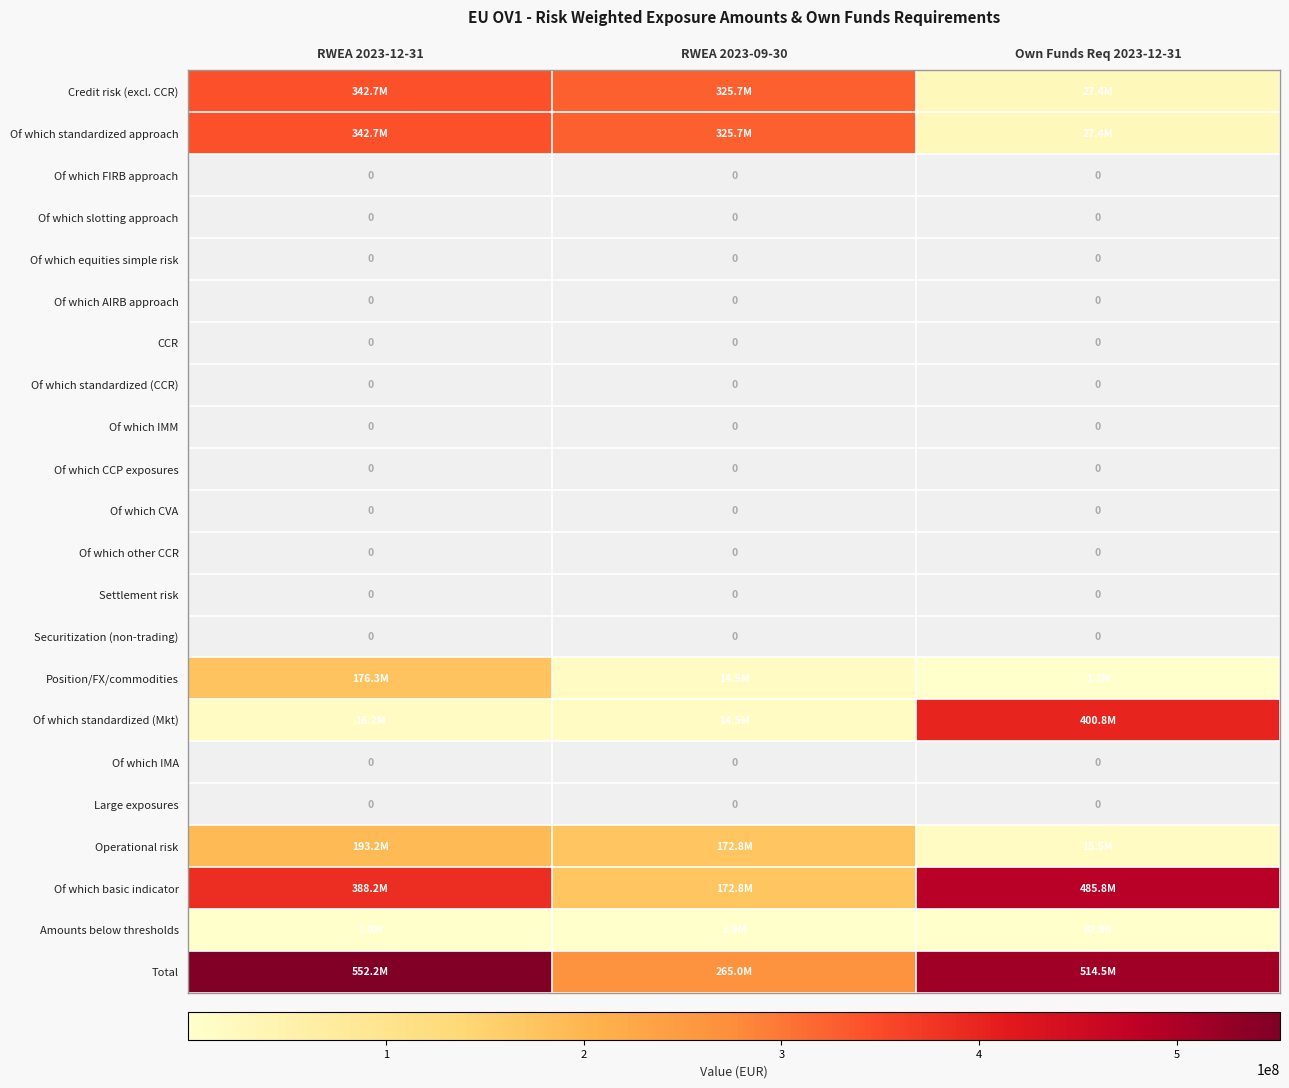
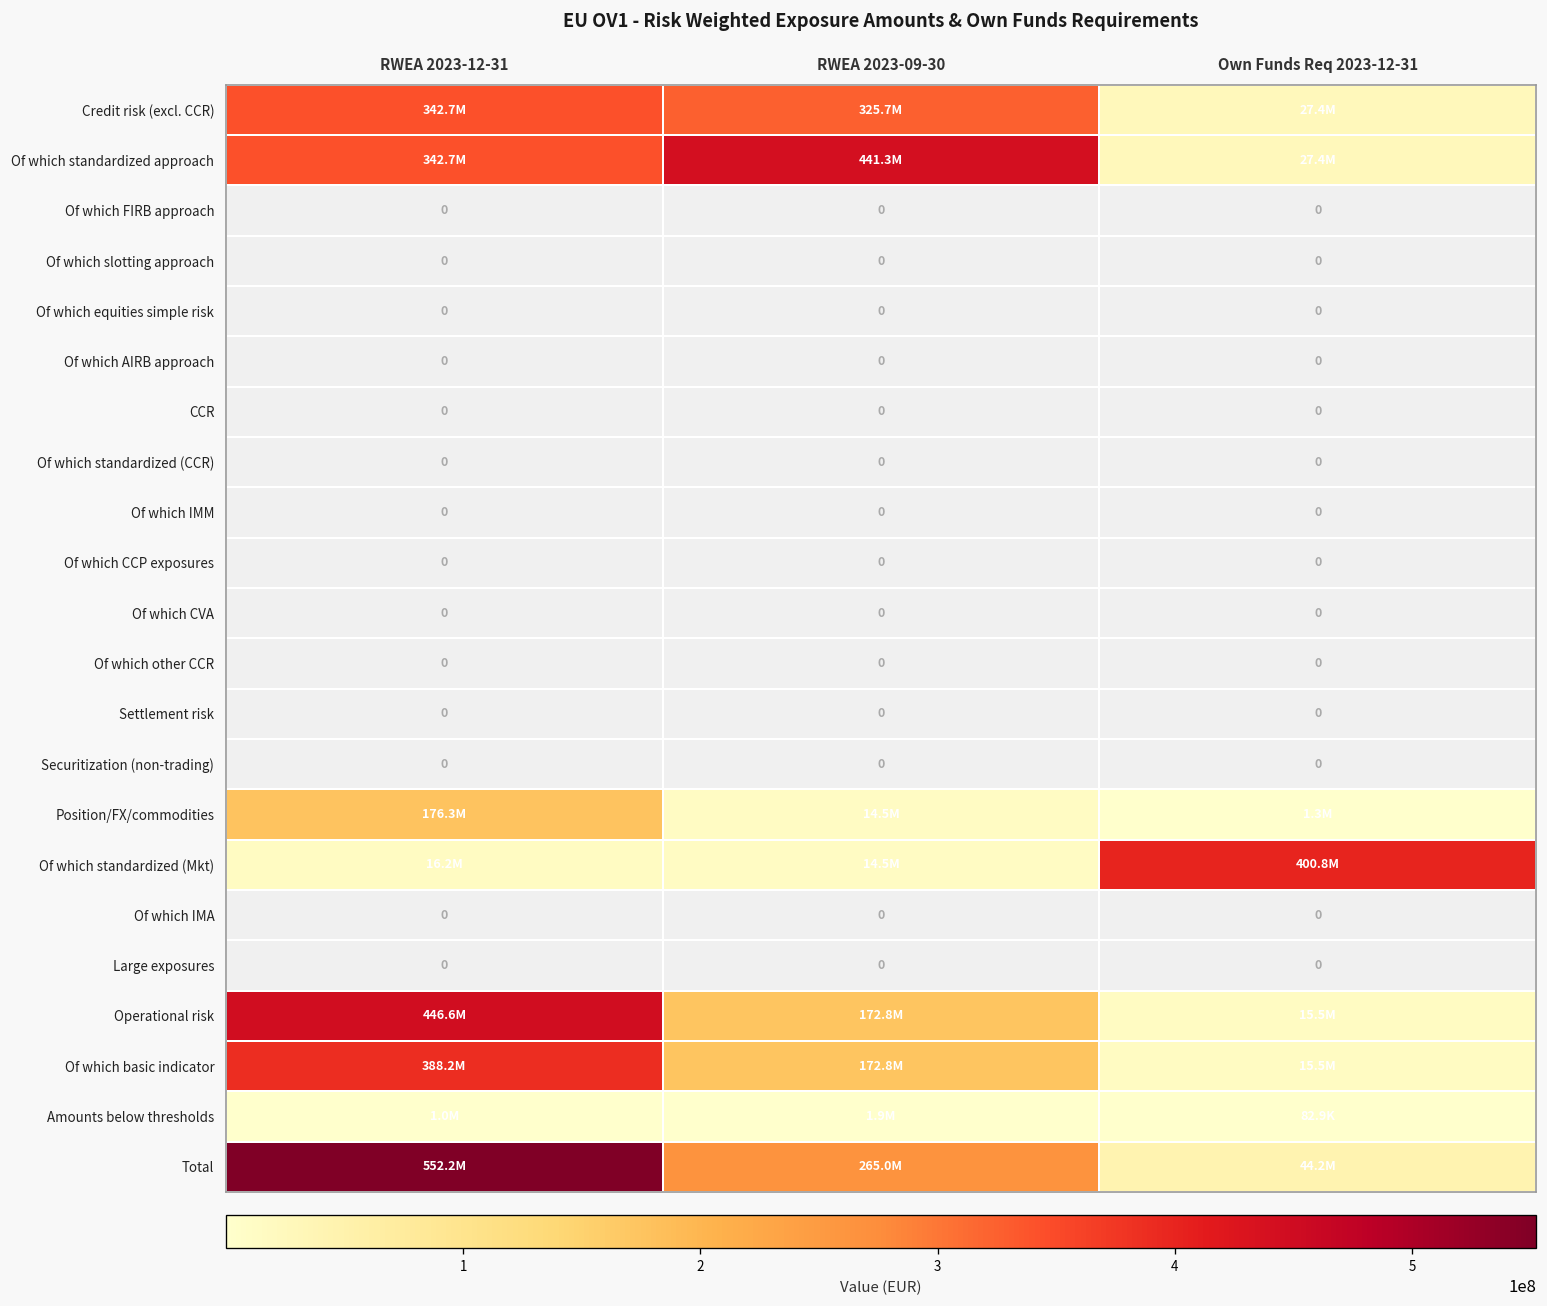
Of which standardized approach, RWEA 2023-09-30: 325.7M -> 441.3M
Operational risk, RWEA 2023-12-31: 193.2M -> 446.6M
Of which basic indicator, Own Funds Req 2023-12-31: 485.8M -> 15.5M
Total, Own Funds Req 2023-12-31: 514.5M -> 44.2M
